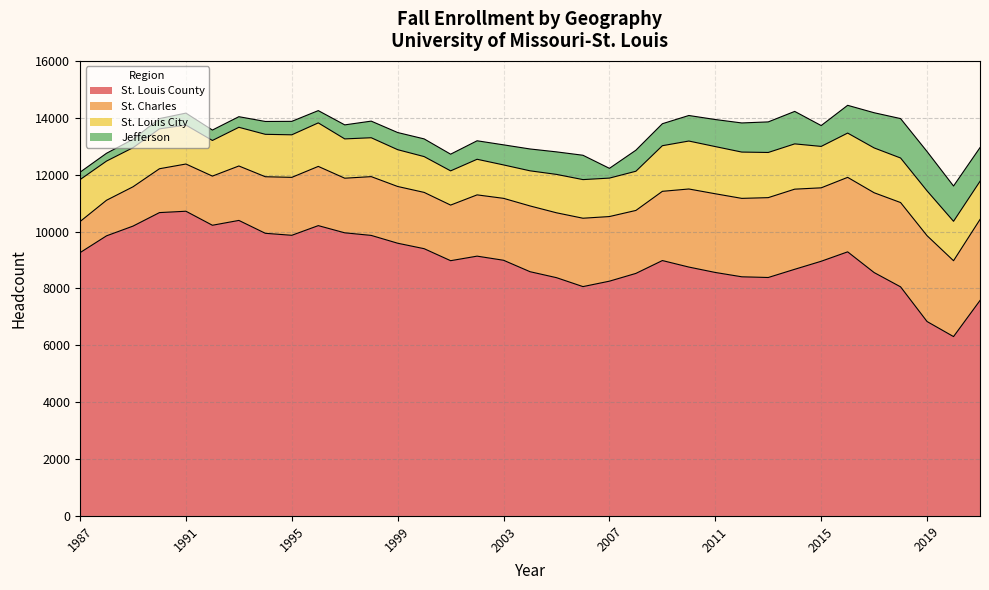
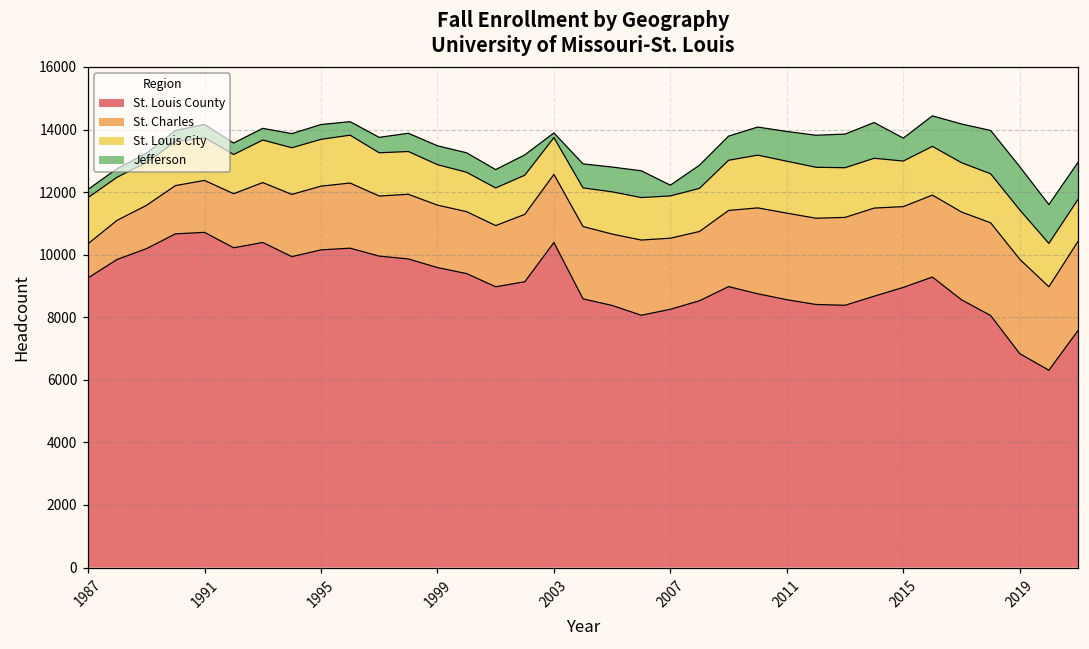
St. Louis County, 1995: 9900 -> 10200
St. Louis County, 2003: 9000 -> 10400
Jefferson, 2003: 700 -> 200
